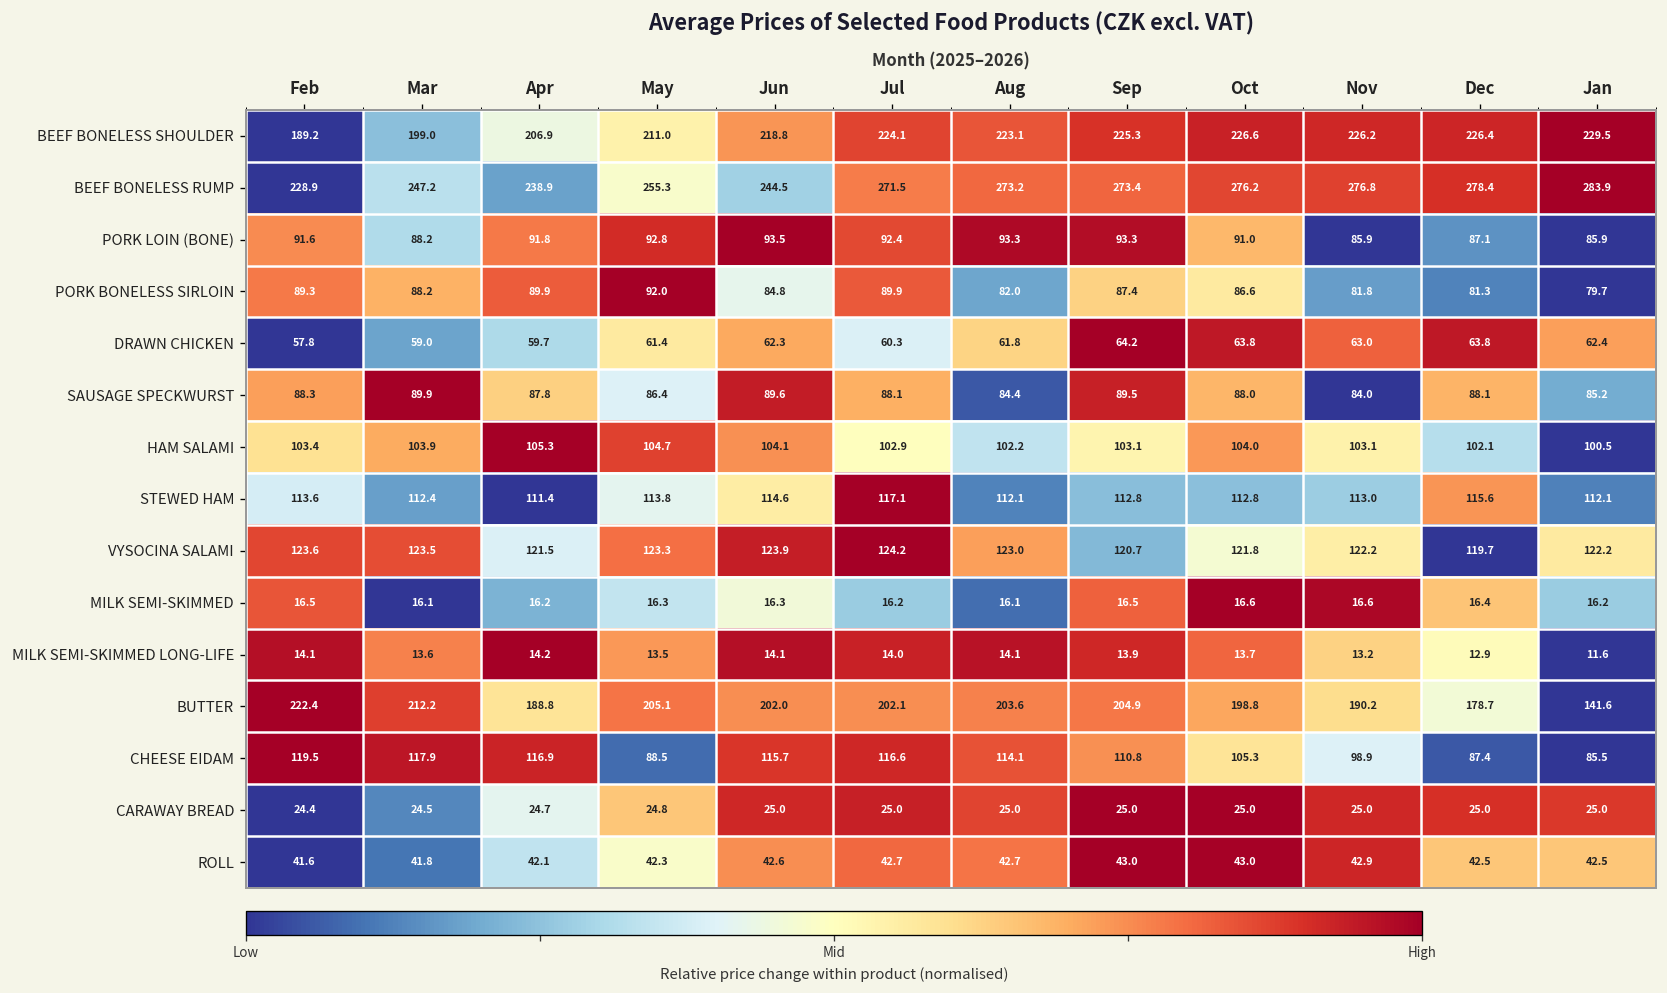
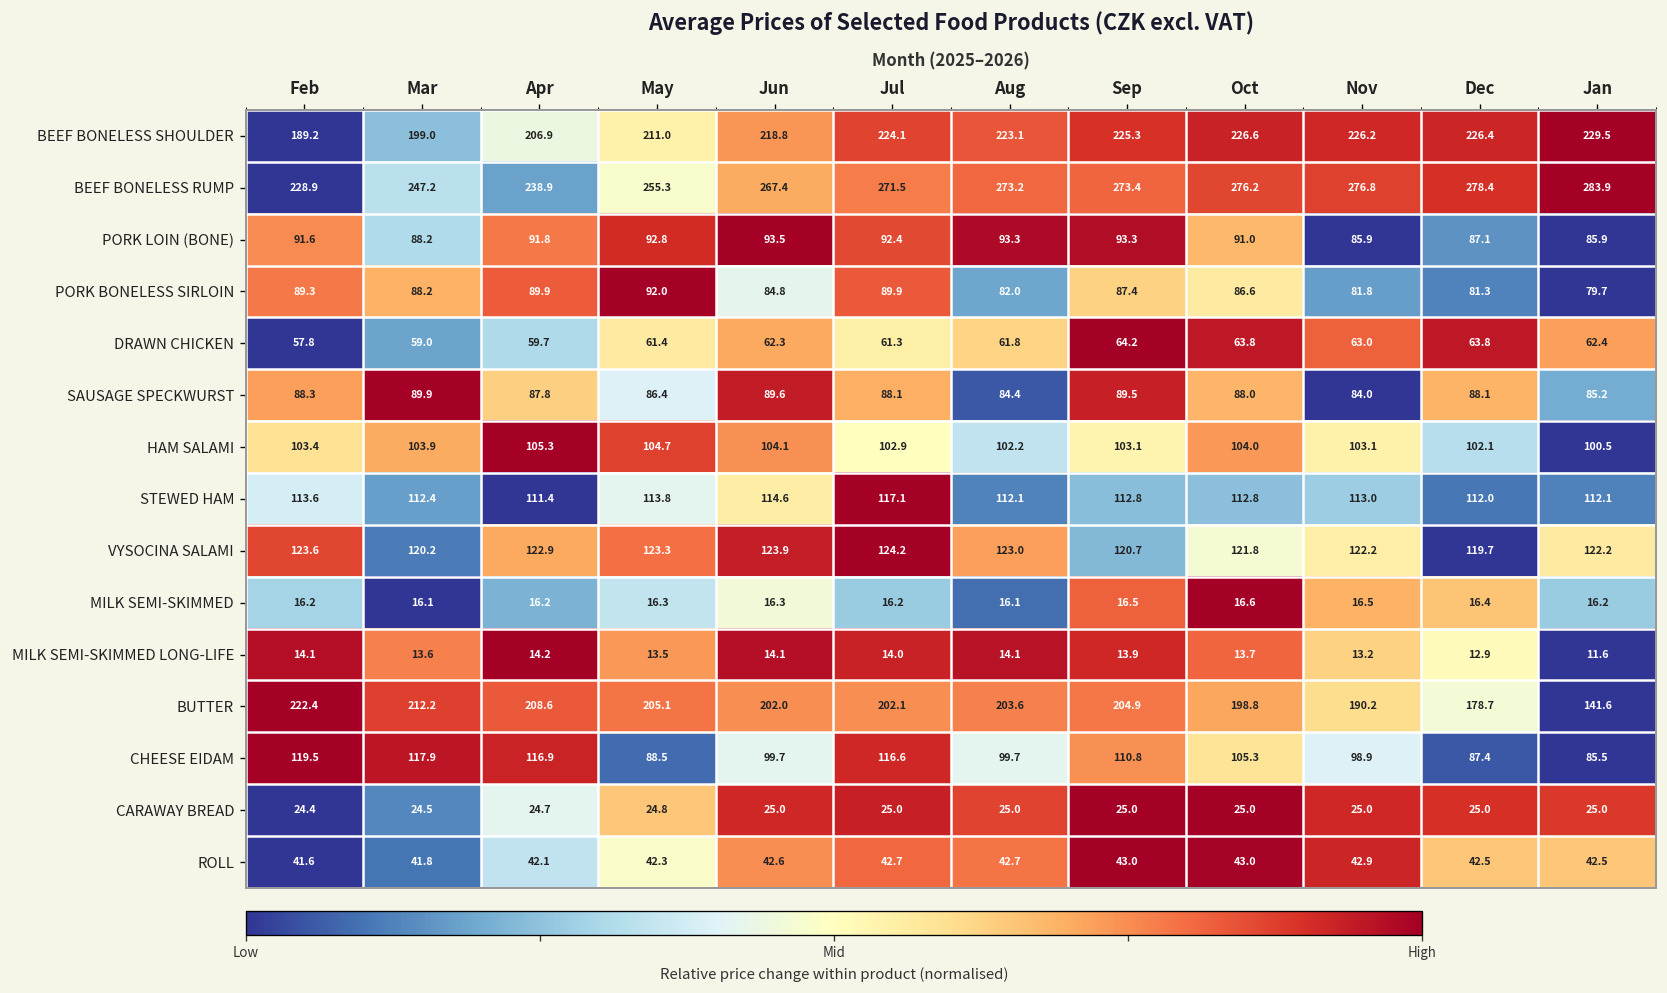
BEEF BONELESS RUMP, Jun: 244.5 -> 267.4
DRAWN CHICKEN, Jul: 60.3 -> 61.3
STEWED HAM, Dec: 115.6 -> 112.0
VYSOCINA SALAMI, Mar: 123.5 -> 120.2
VYSOCINA SALAMI, Apr: 121.5 -> 122.9
MILK SEMI-SKIMMED, Feb: 16.5 -> 16.2
MILK SEMI-SKIMMED, Nov: 16.6 -> 16.5
BUTTER, Apr: 188.8 -> 208.6
CHEESE EIDAM, Jun: 115.7 -> 99.7
CHEESE EIDAM, Aug: 114.1 -> 99.7
